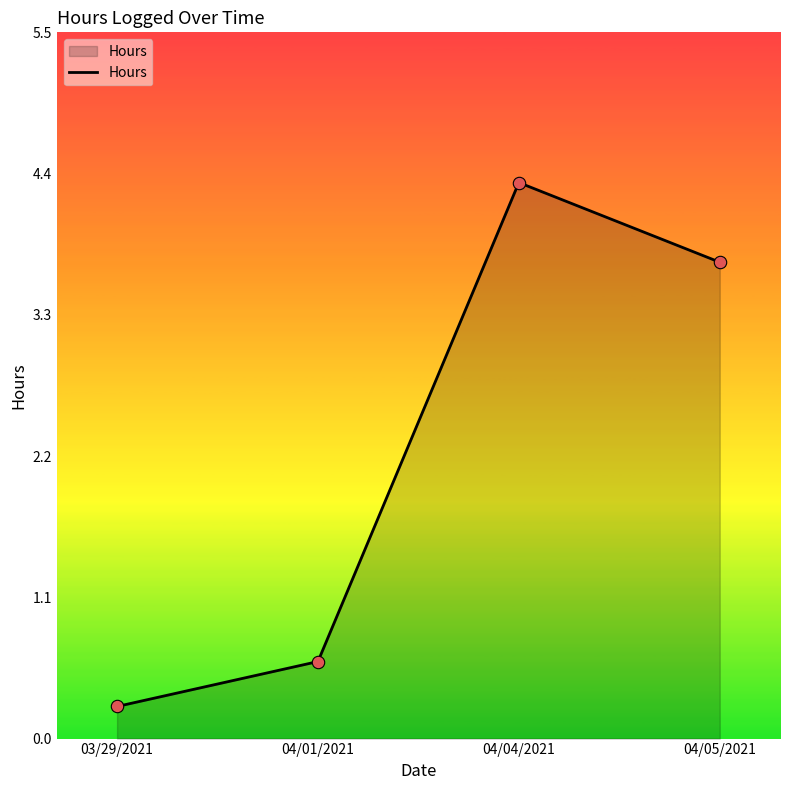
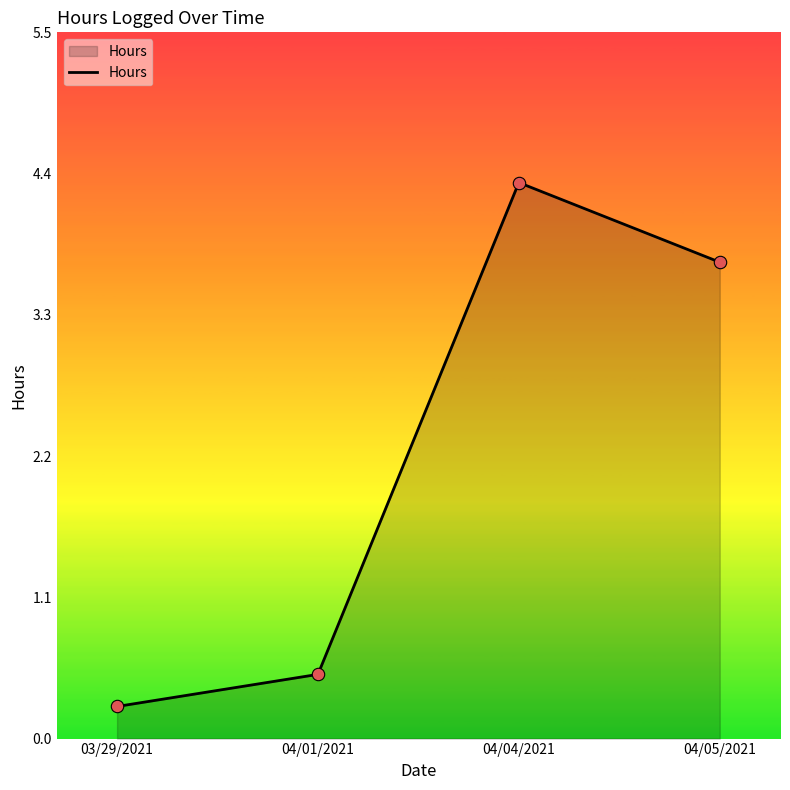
04/01/2021: 0.6 -> 0.5
